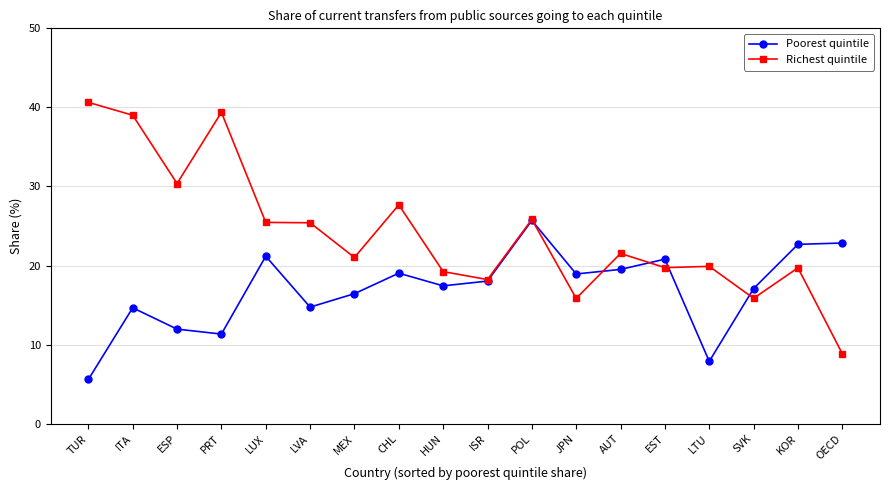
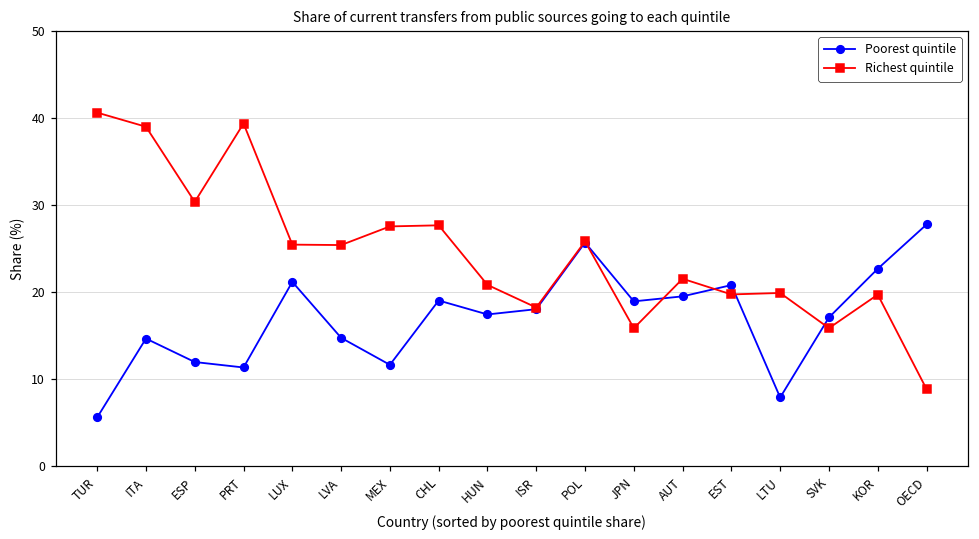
Poorest quintile, MEX: 16 -> 12
Richest quintile, MEX: 21 -> 28
Richest quintile, HUN: 19 -> 21
Poorest quintile, OECD: 23 -> 28
